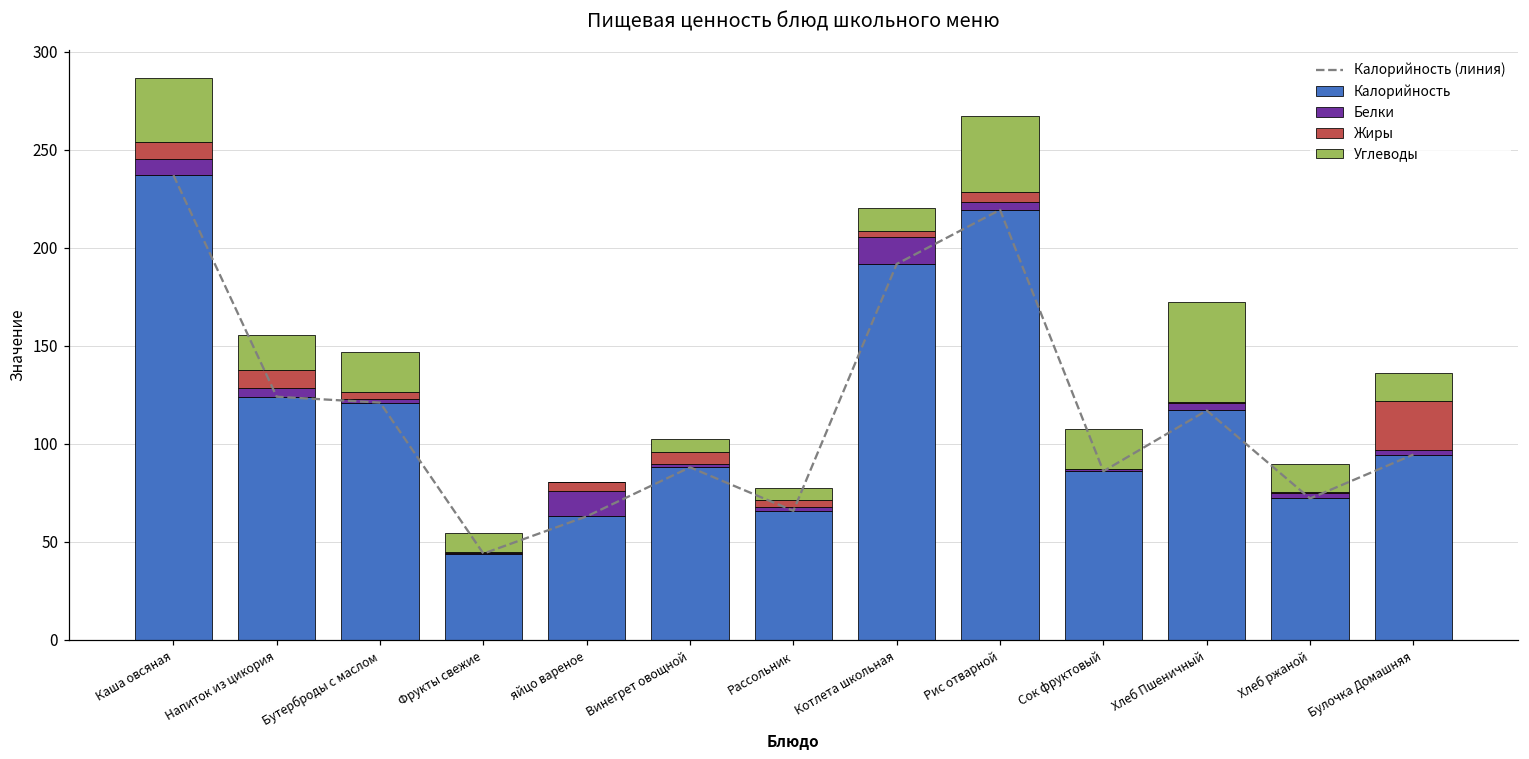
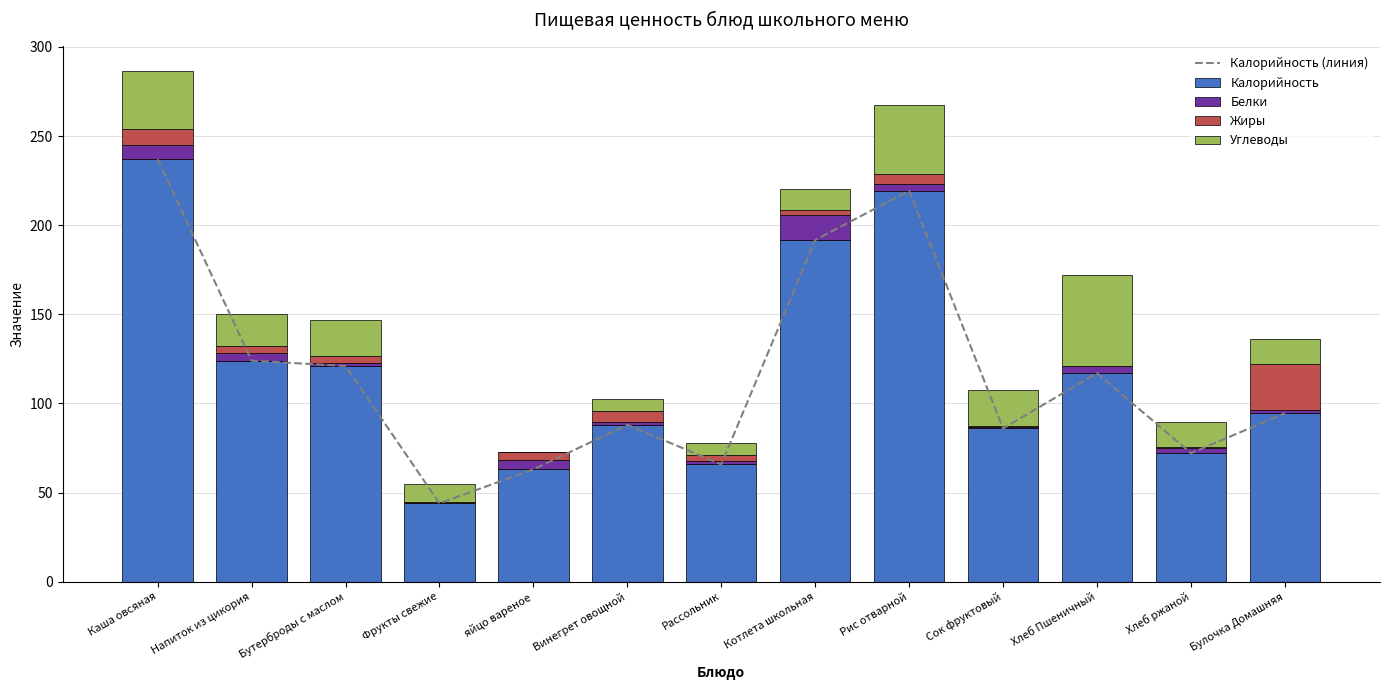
Жиры, Напиток из цикория: 9 -> 4
Белки, яйцо вареное: 13 -> 5
